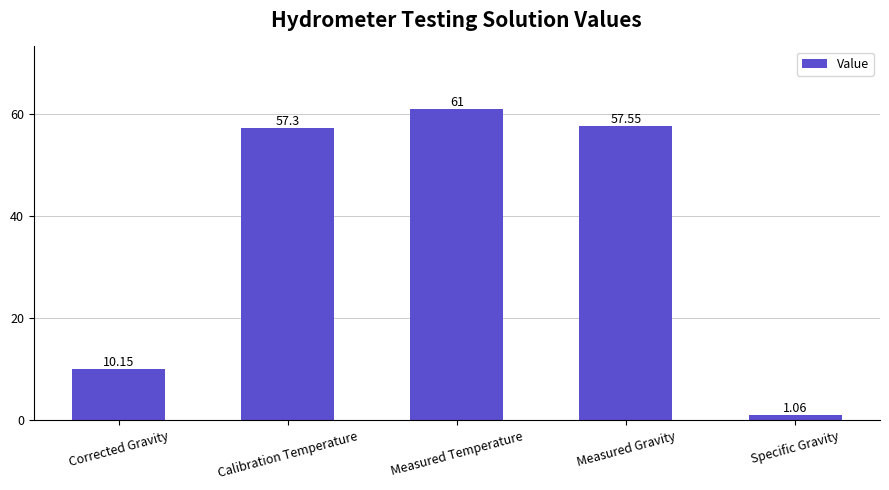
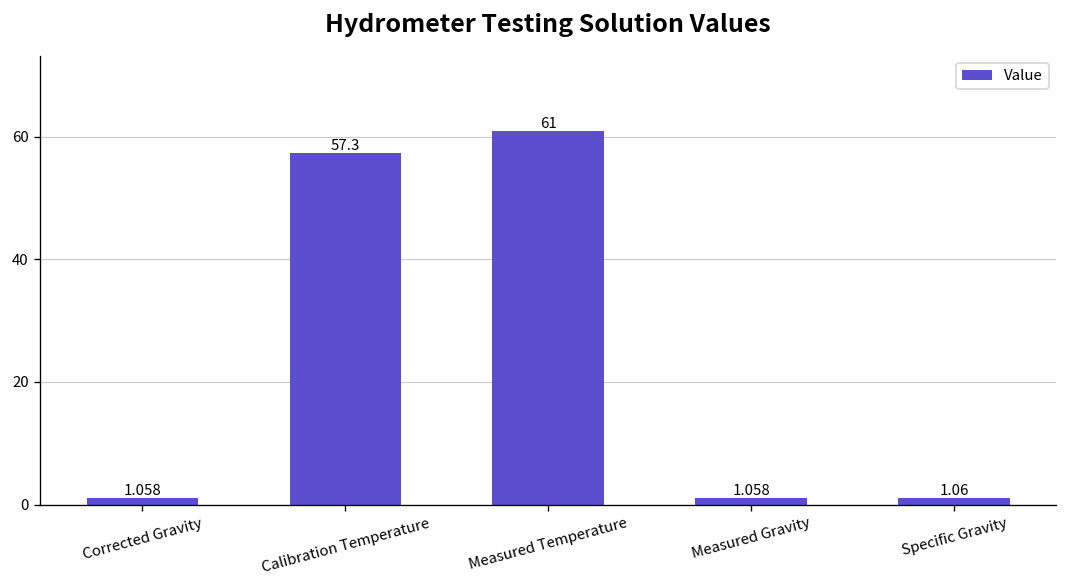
Corrected Gravity: 10.15 -> 1.058
Measured Gravity: 57.55 -> 1.058
